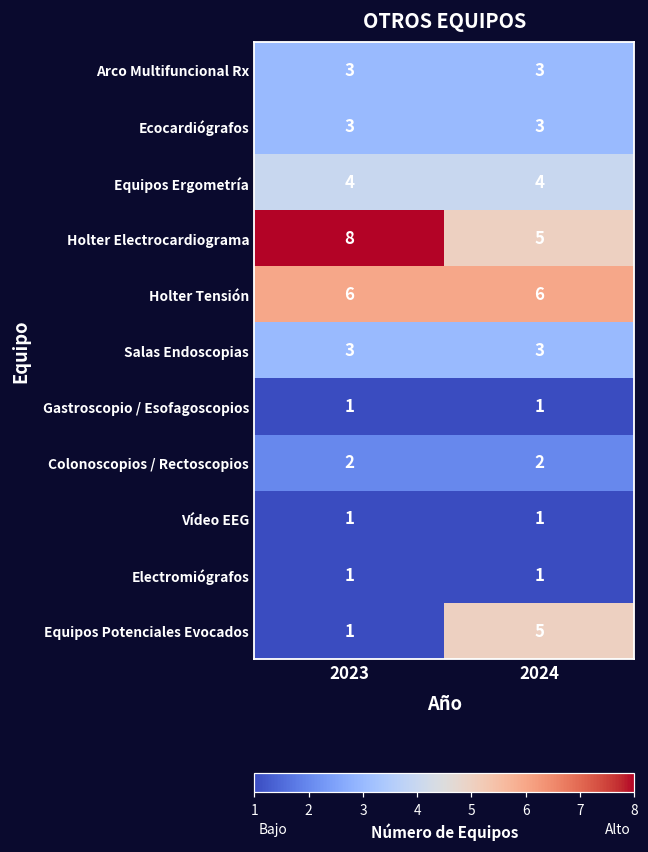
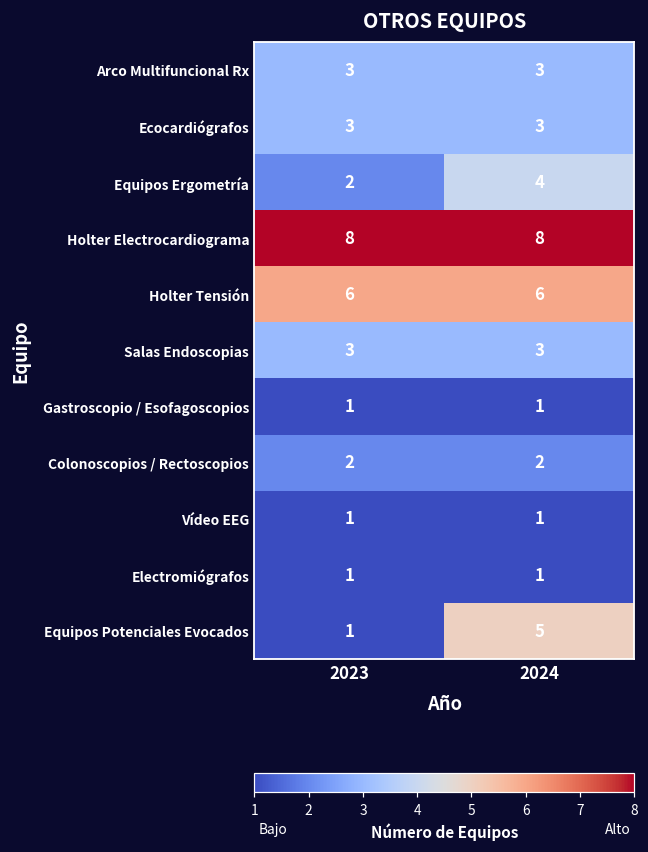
Equipos Ergometría, 2023: 4 -> 2
Holter Electrocardiograma, 2024: 5 -> 8
